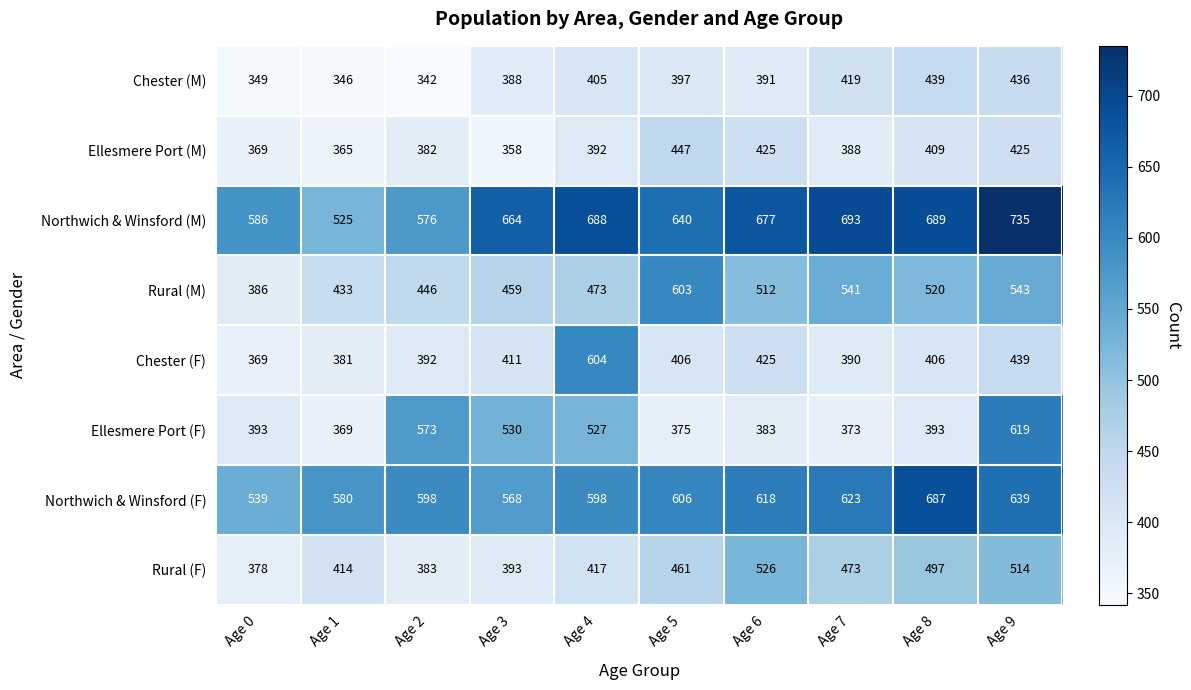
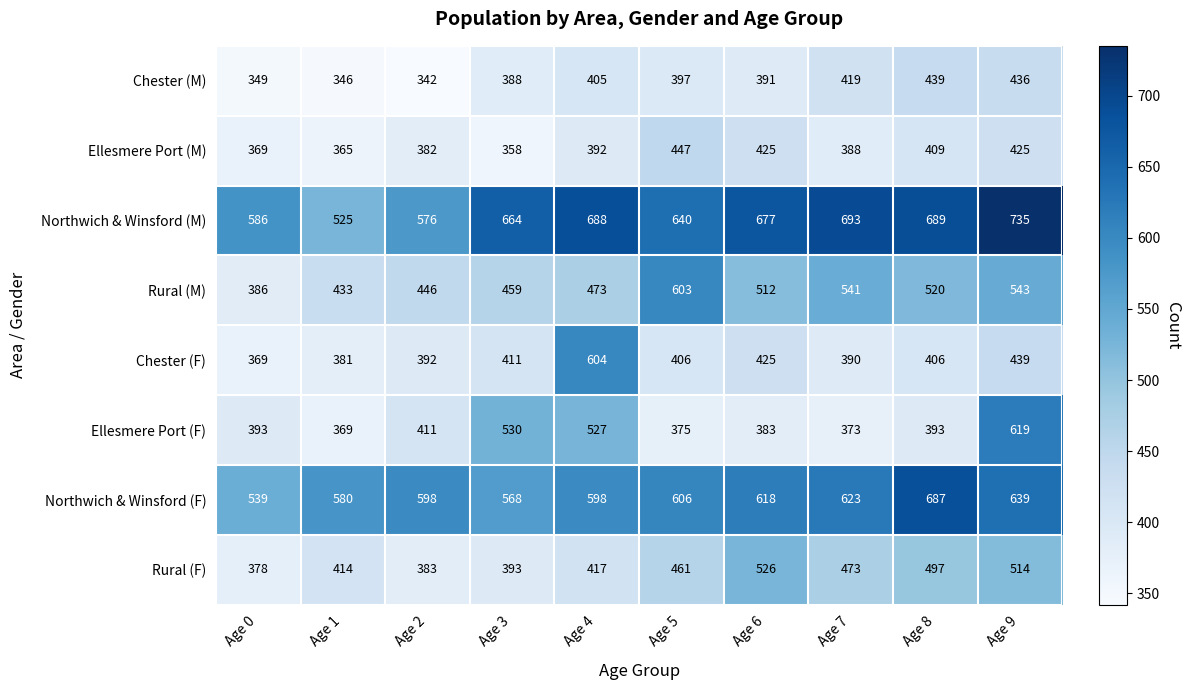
Ellesmere Port (F), Age 2: 573 -> 411
